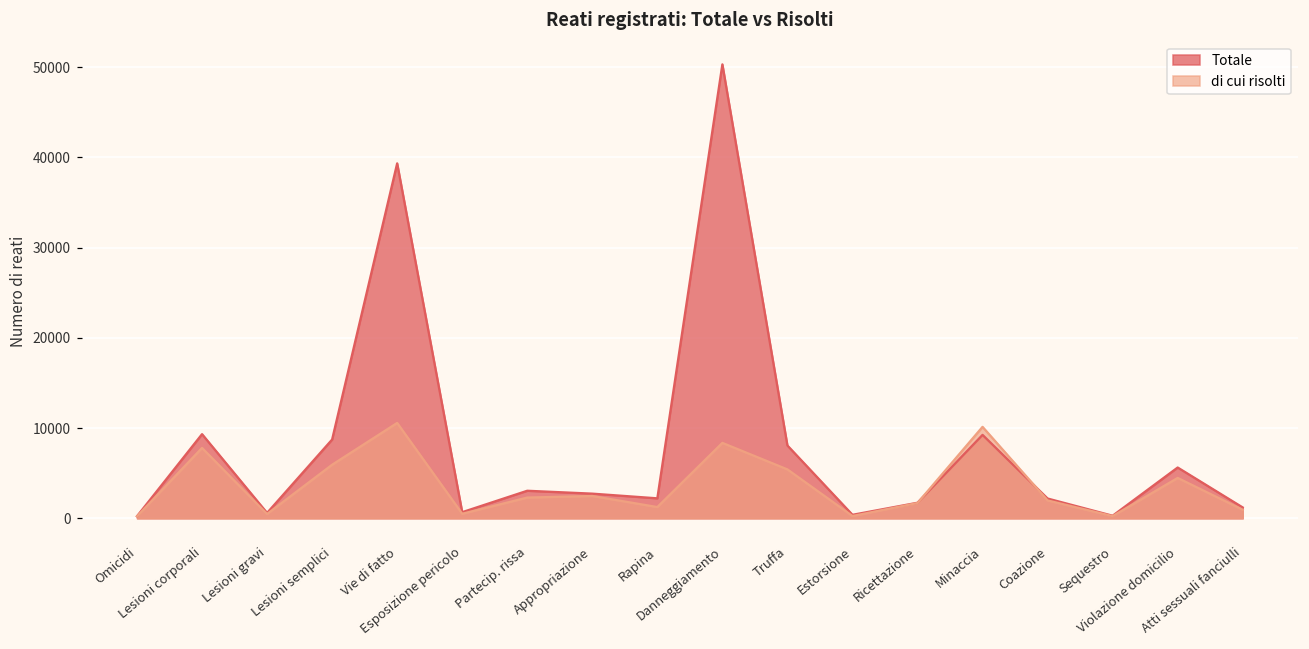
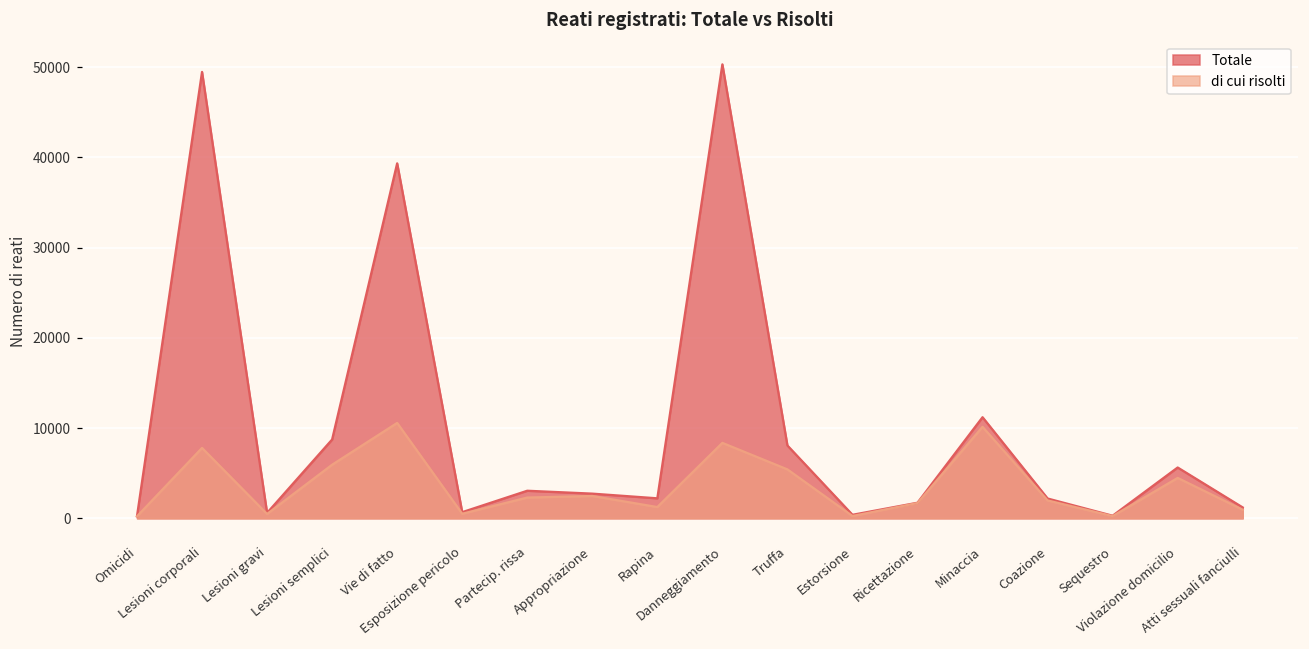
Totale, Lesioni corporali: 9000 -> 49000
Totale, Minaccia: 9000 -> 11000
